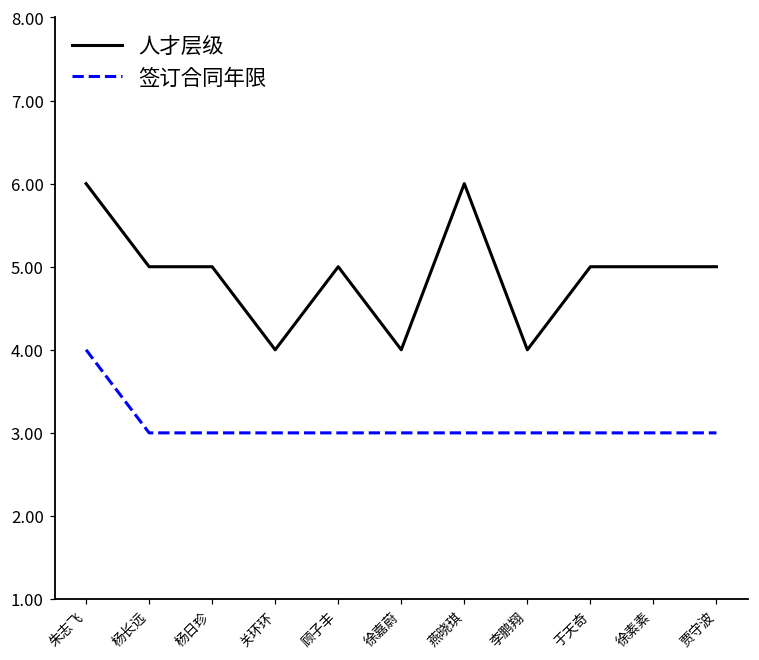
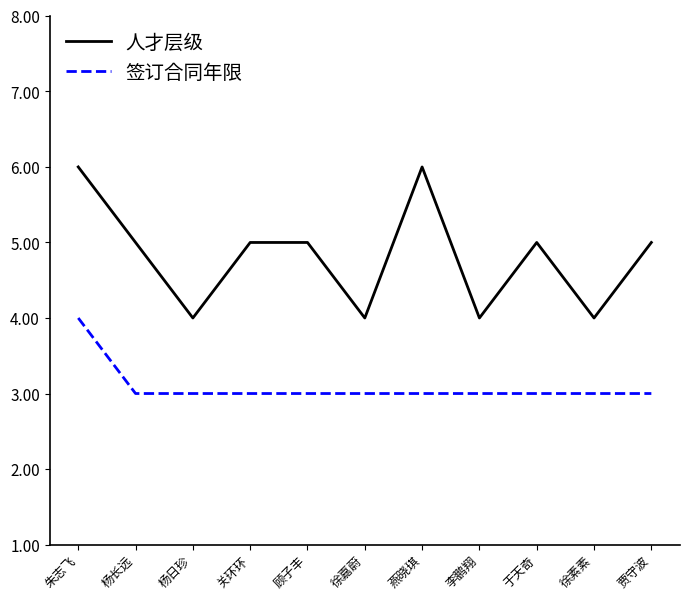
人才层级, 杨日珍: 5 -> 4
人才层级, 关环环: 4 -> 5
人才层级, 徐素素: 5 -> 4
